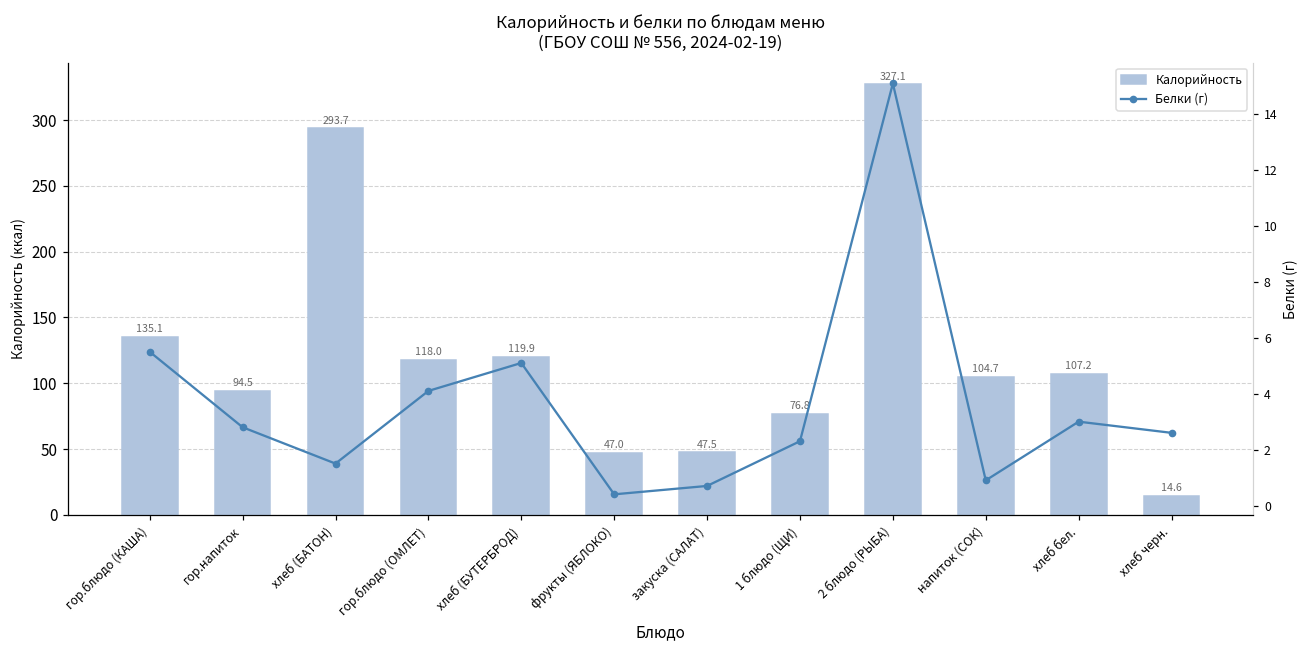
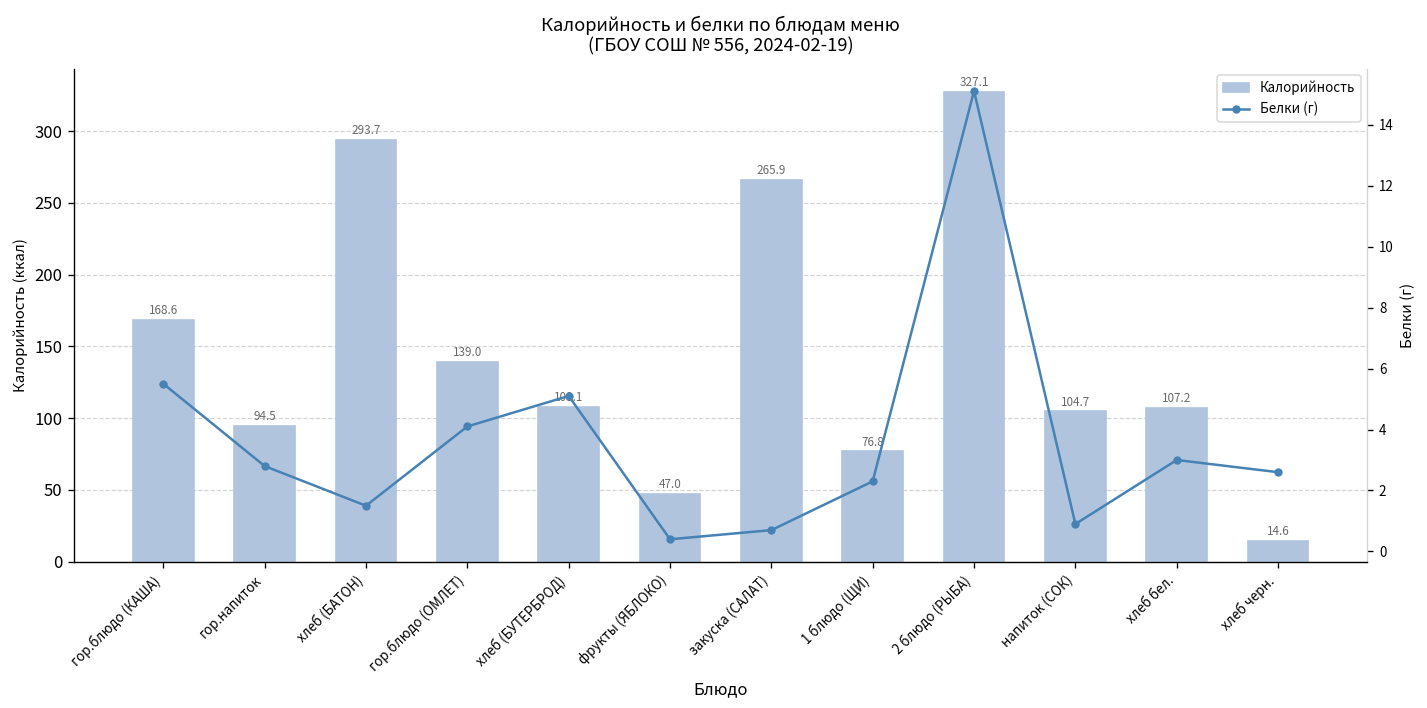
Калорийность, гор.блюдо (КАША): 135.1 -> 168.6
Калорийность, гор.блюдо (ОМЛЕТ): 118.0 -> 139.0
Калорийность, хлеб (БУТЕРБРОД): 119.9 -> 108.1
Калорийность, закуска (САЛАТ): 47.5 -> 265.9
